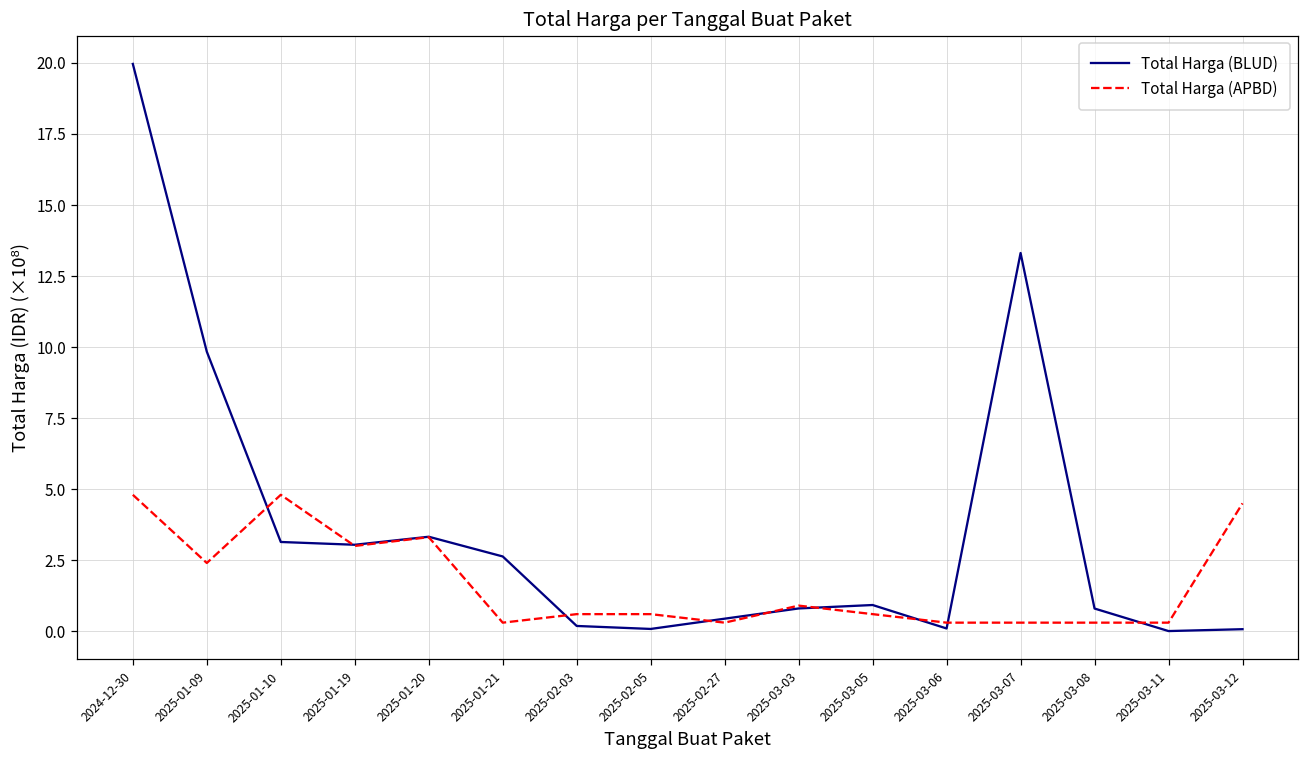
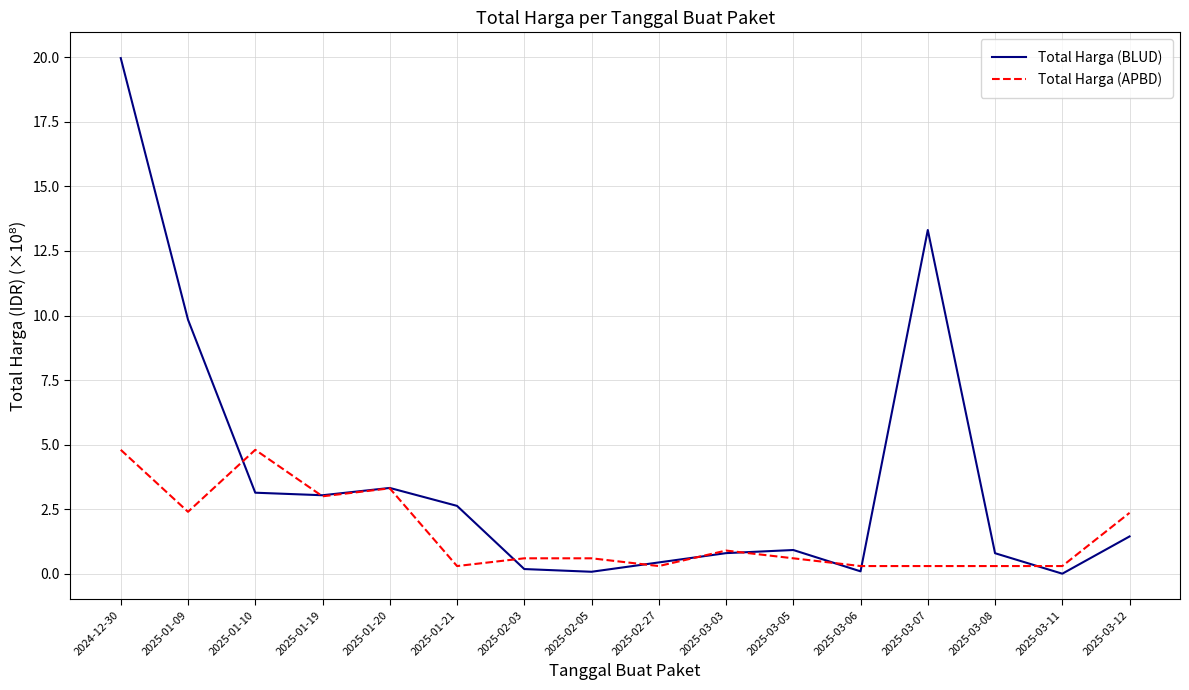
Total Harga (BLUD), 2025-03-12: 0.1 -> 1.4
Total Harga (APBD), 2025-03-12: 4.5 -> 2.4
